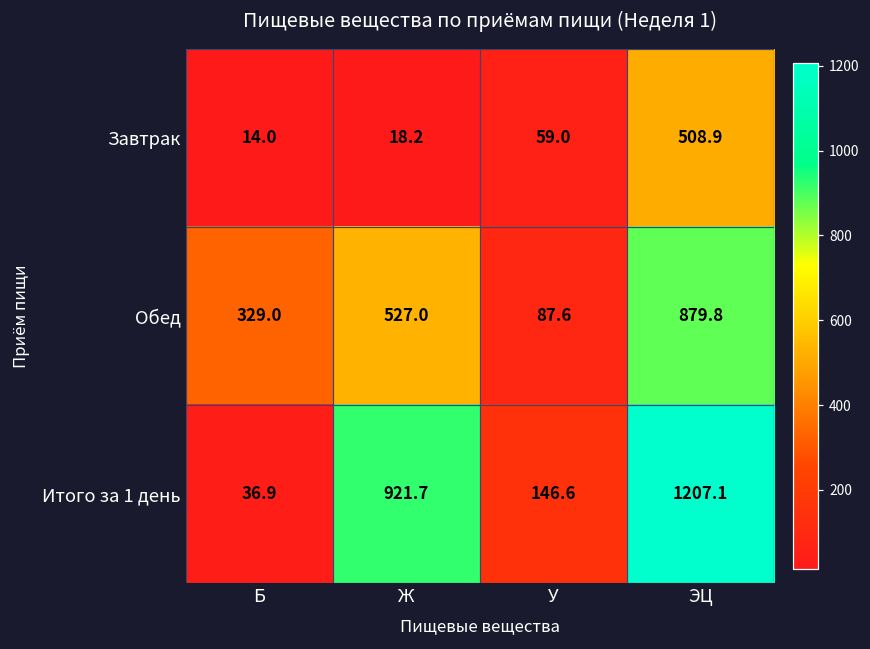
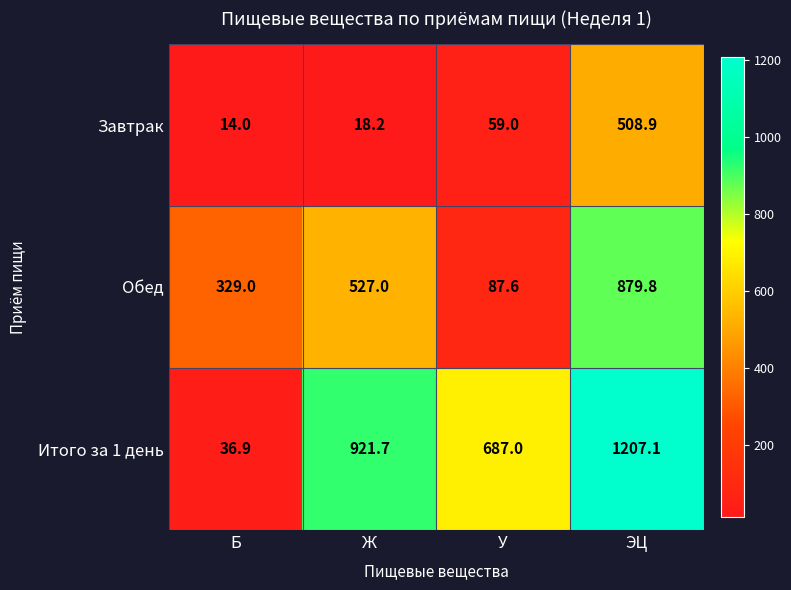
Итого за 1 день, У: 146.6 -> 687.0
